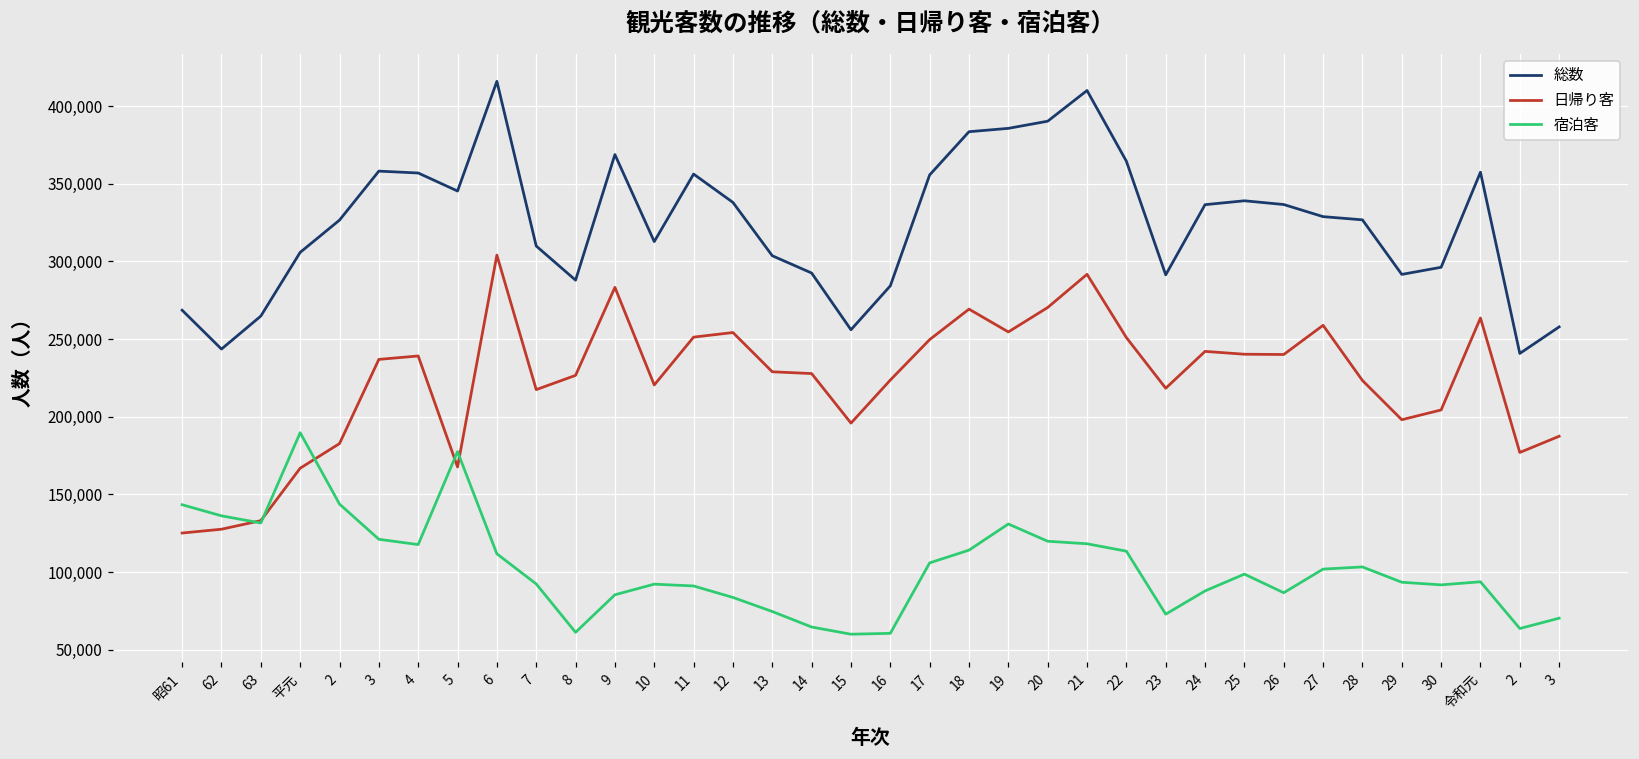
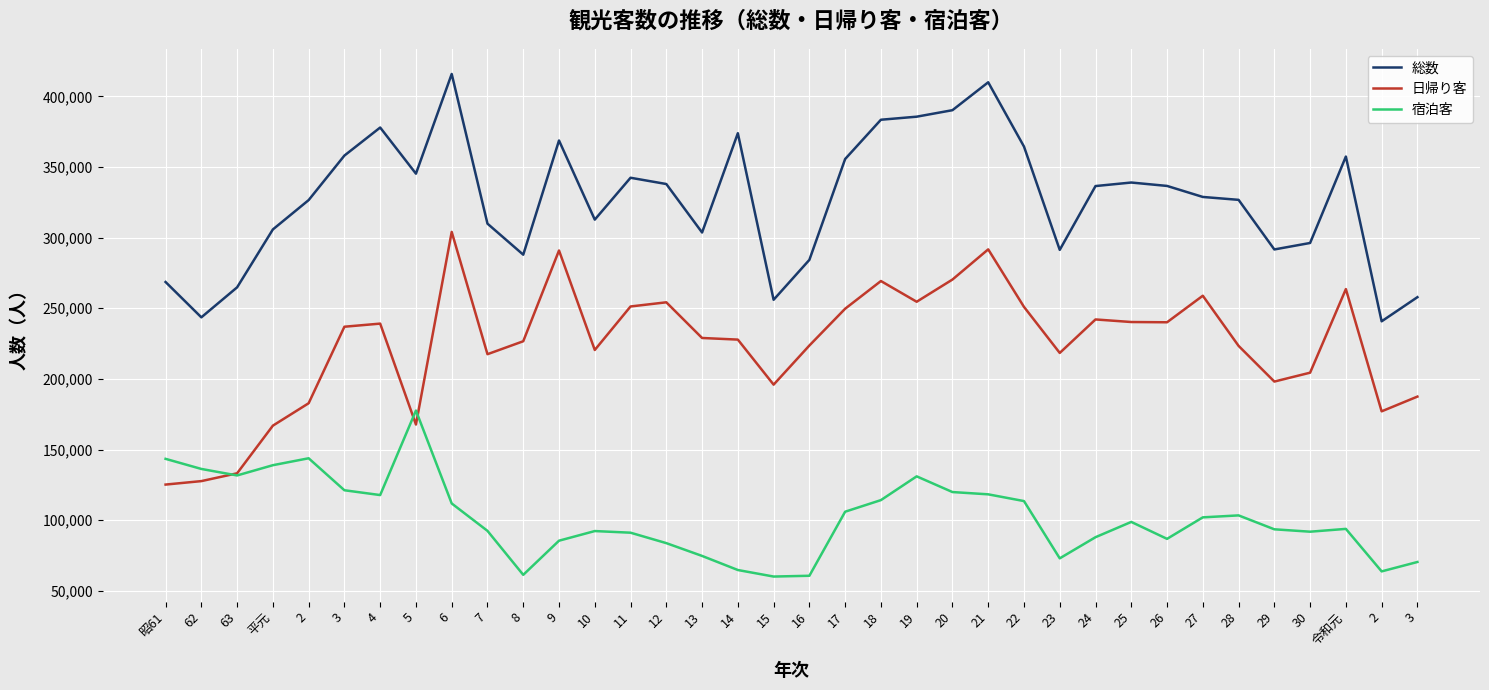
宿泊客, 平元: 190,000 -> 139,000
総数, 4: 357,000 -> 378,000
日帰り客, 9: 283,000 -> 291,000
総数, 11: 356,000 -> 342,000
総数, 14: 293,000 -> 374,000
